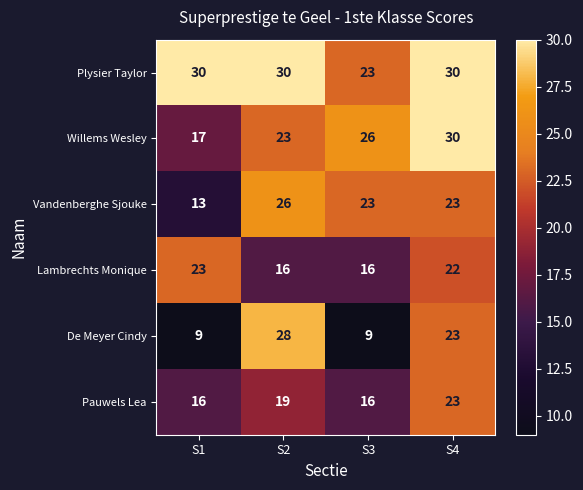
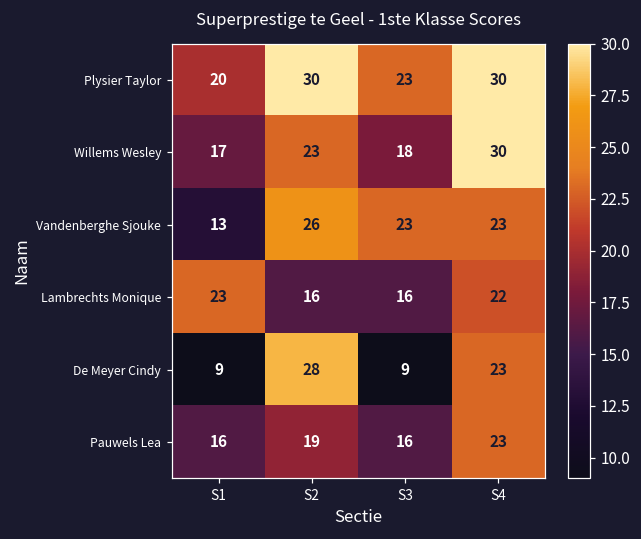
Plysier Taylor, S1: 30 -> 20
Willems Wesley, S3: 26 -> 18
